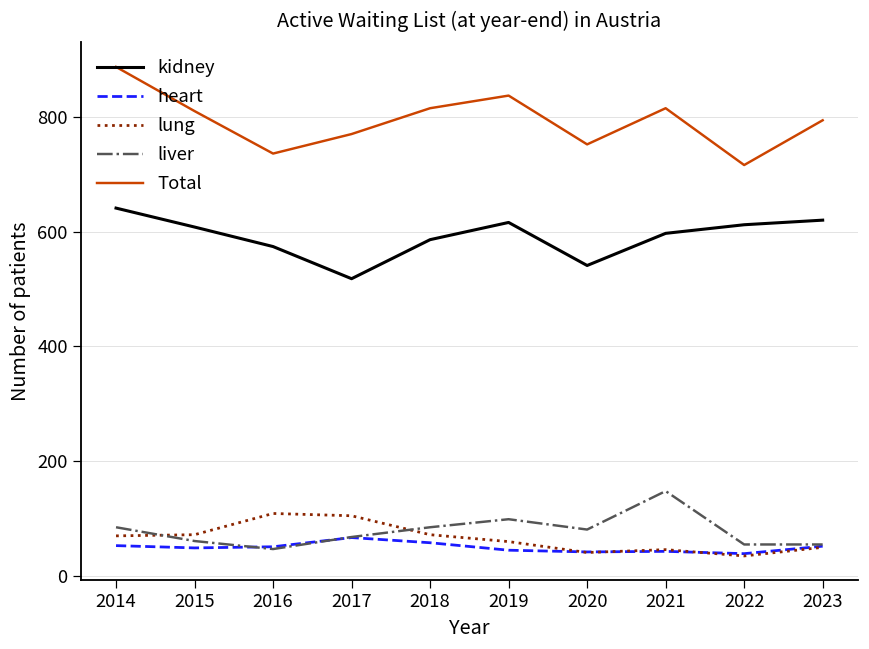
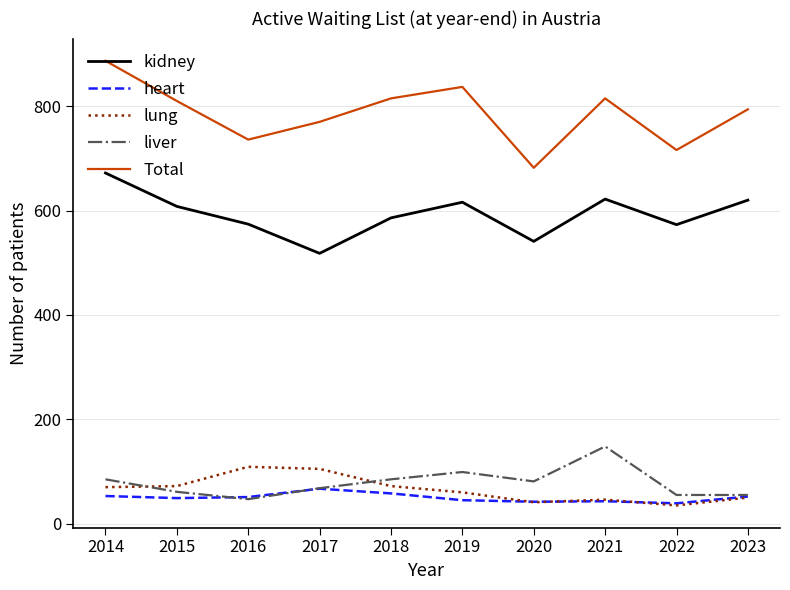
kidney, 2014: 640 -> 670
Total, 2020: 750 -> 680
kidney, 2021: 600 -> 620
kidney, 2022: 610 -> 570
